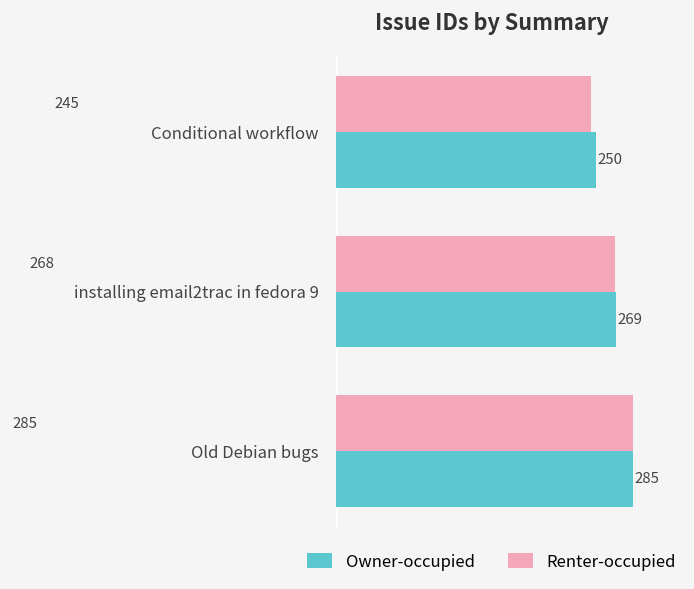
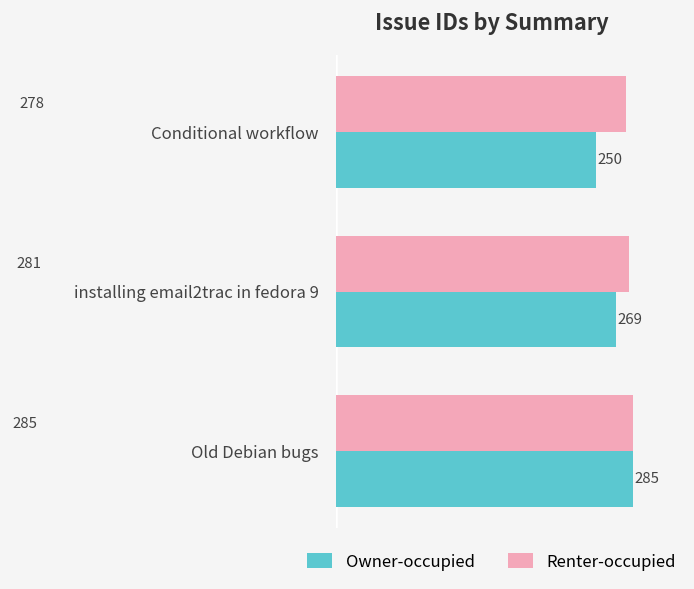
Renter-occupied, Conditional workflow: 245 -> 278
Renter-occupied, installing email2trac in fedora 9: 268 -> 281
